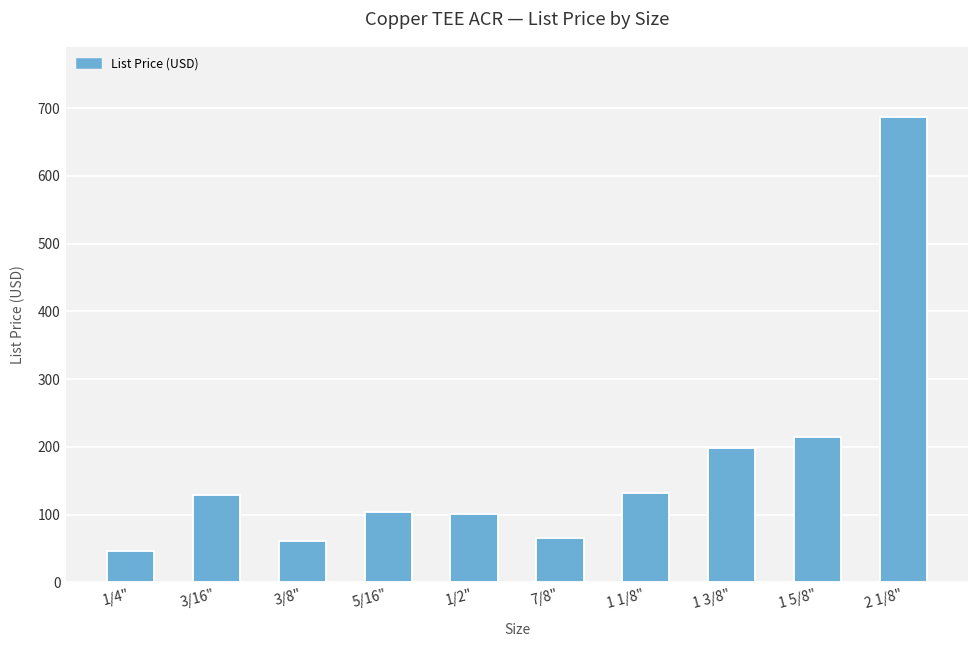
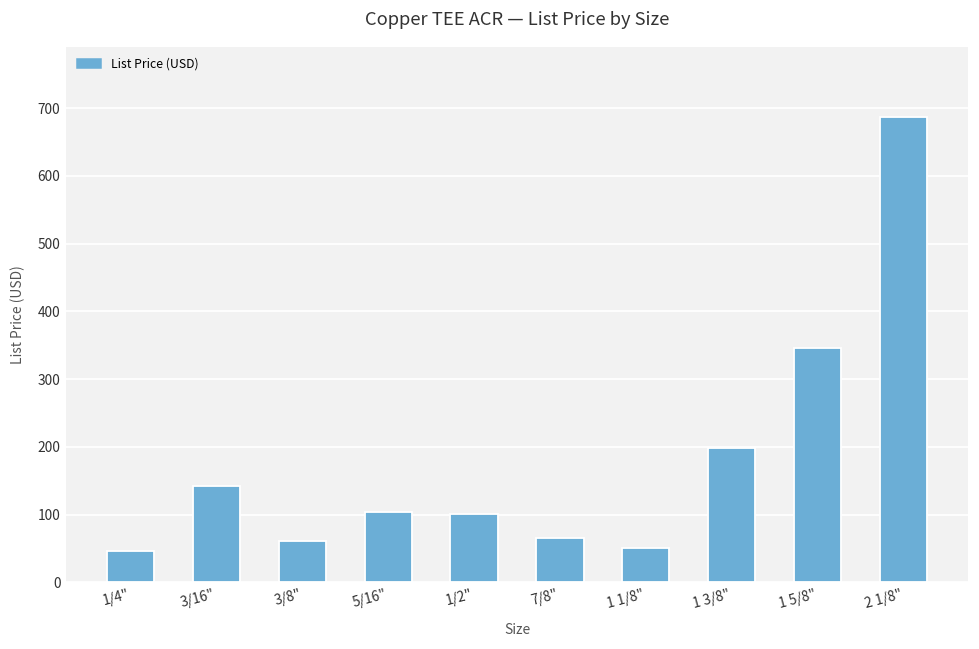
3/16": 130 -> 140
1 1/8": 130 -> 50
1 5/8": 210 -> 350
